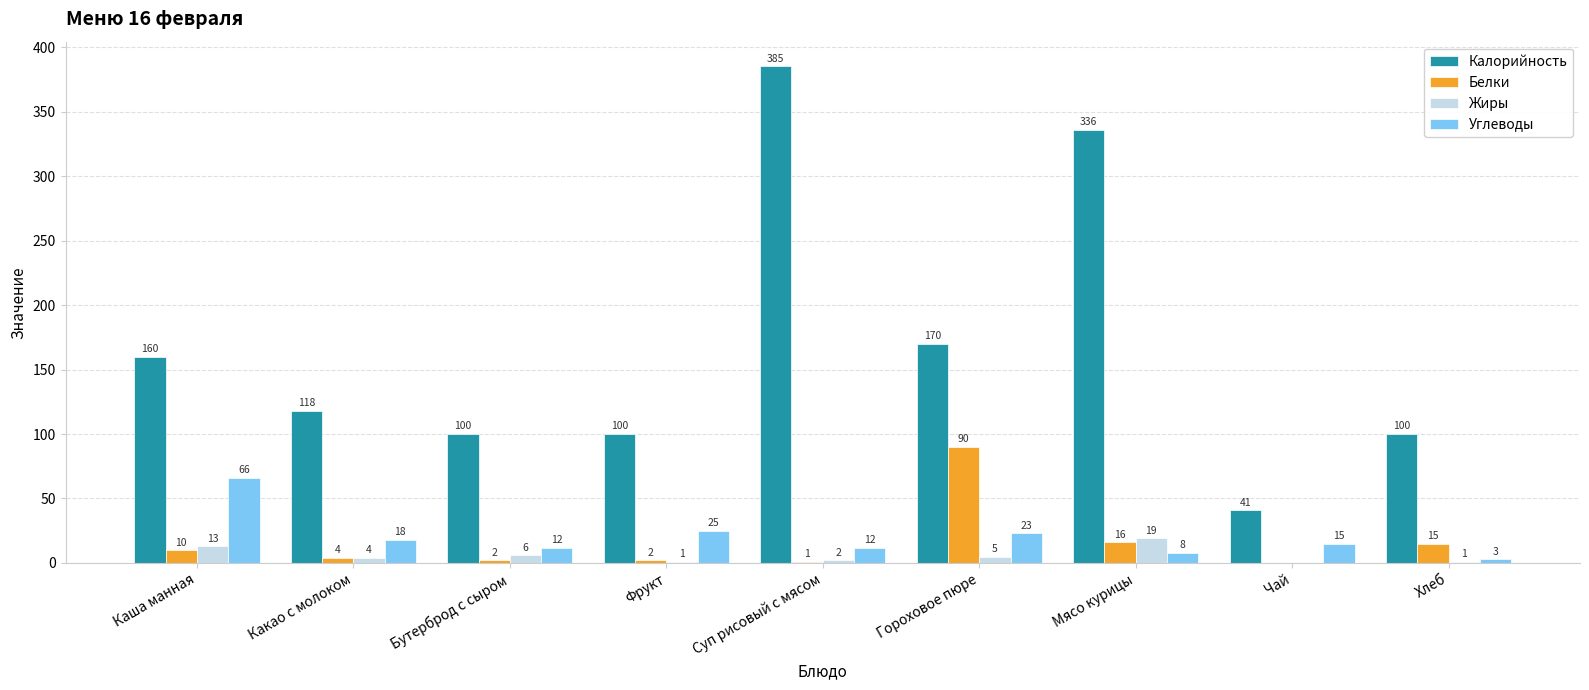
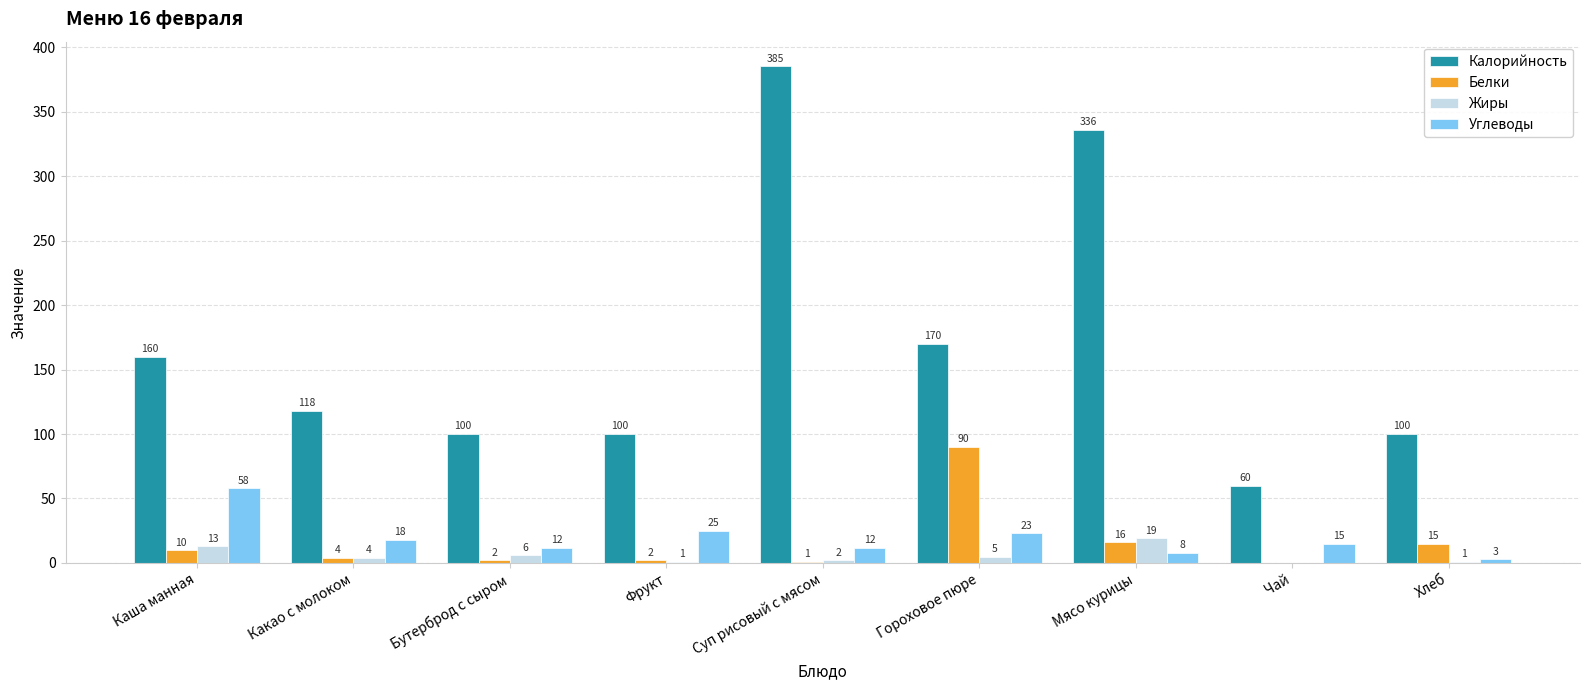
Углеводы, Каша манная: 66 -> 58
Калорийность, Чай: 41 -> 60
